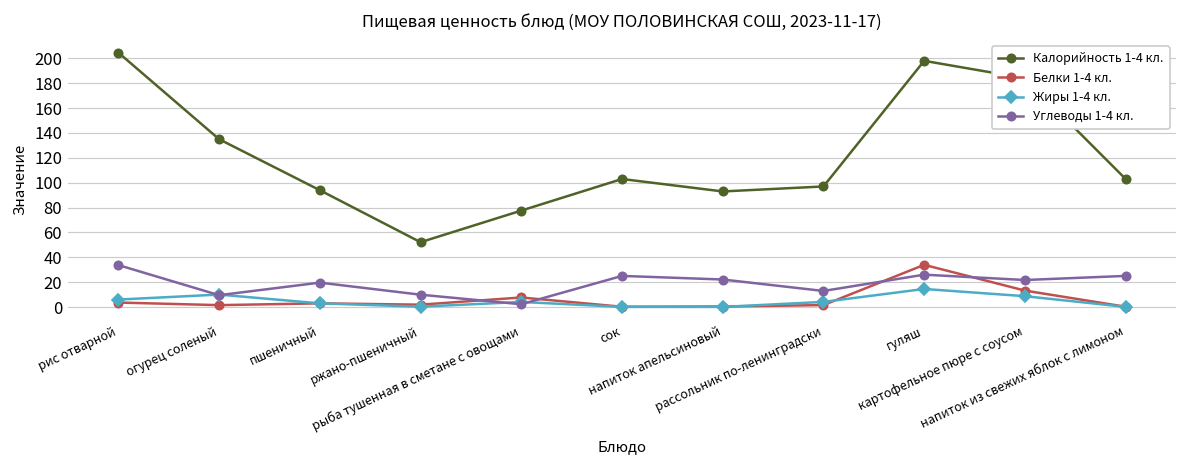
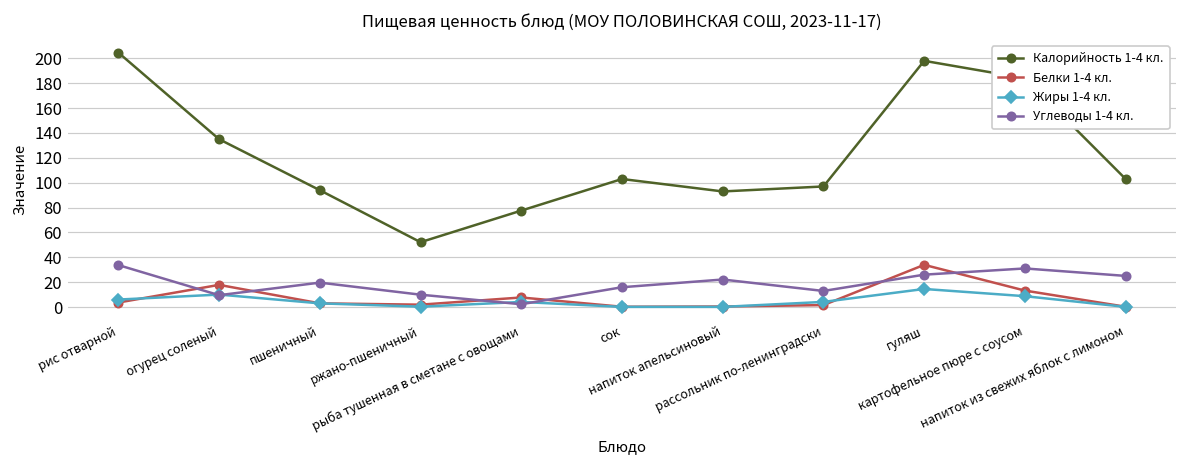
Белки 1-4 кл., огурец соленый: 2 -> 18
Углеводы 1-4 кл., сок: 25 -> 16
Углеводы 1-4 кл., картофельное пюре с соусом: 22 -> 31
